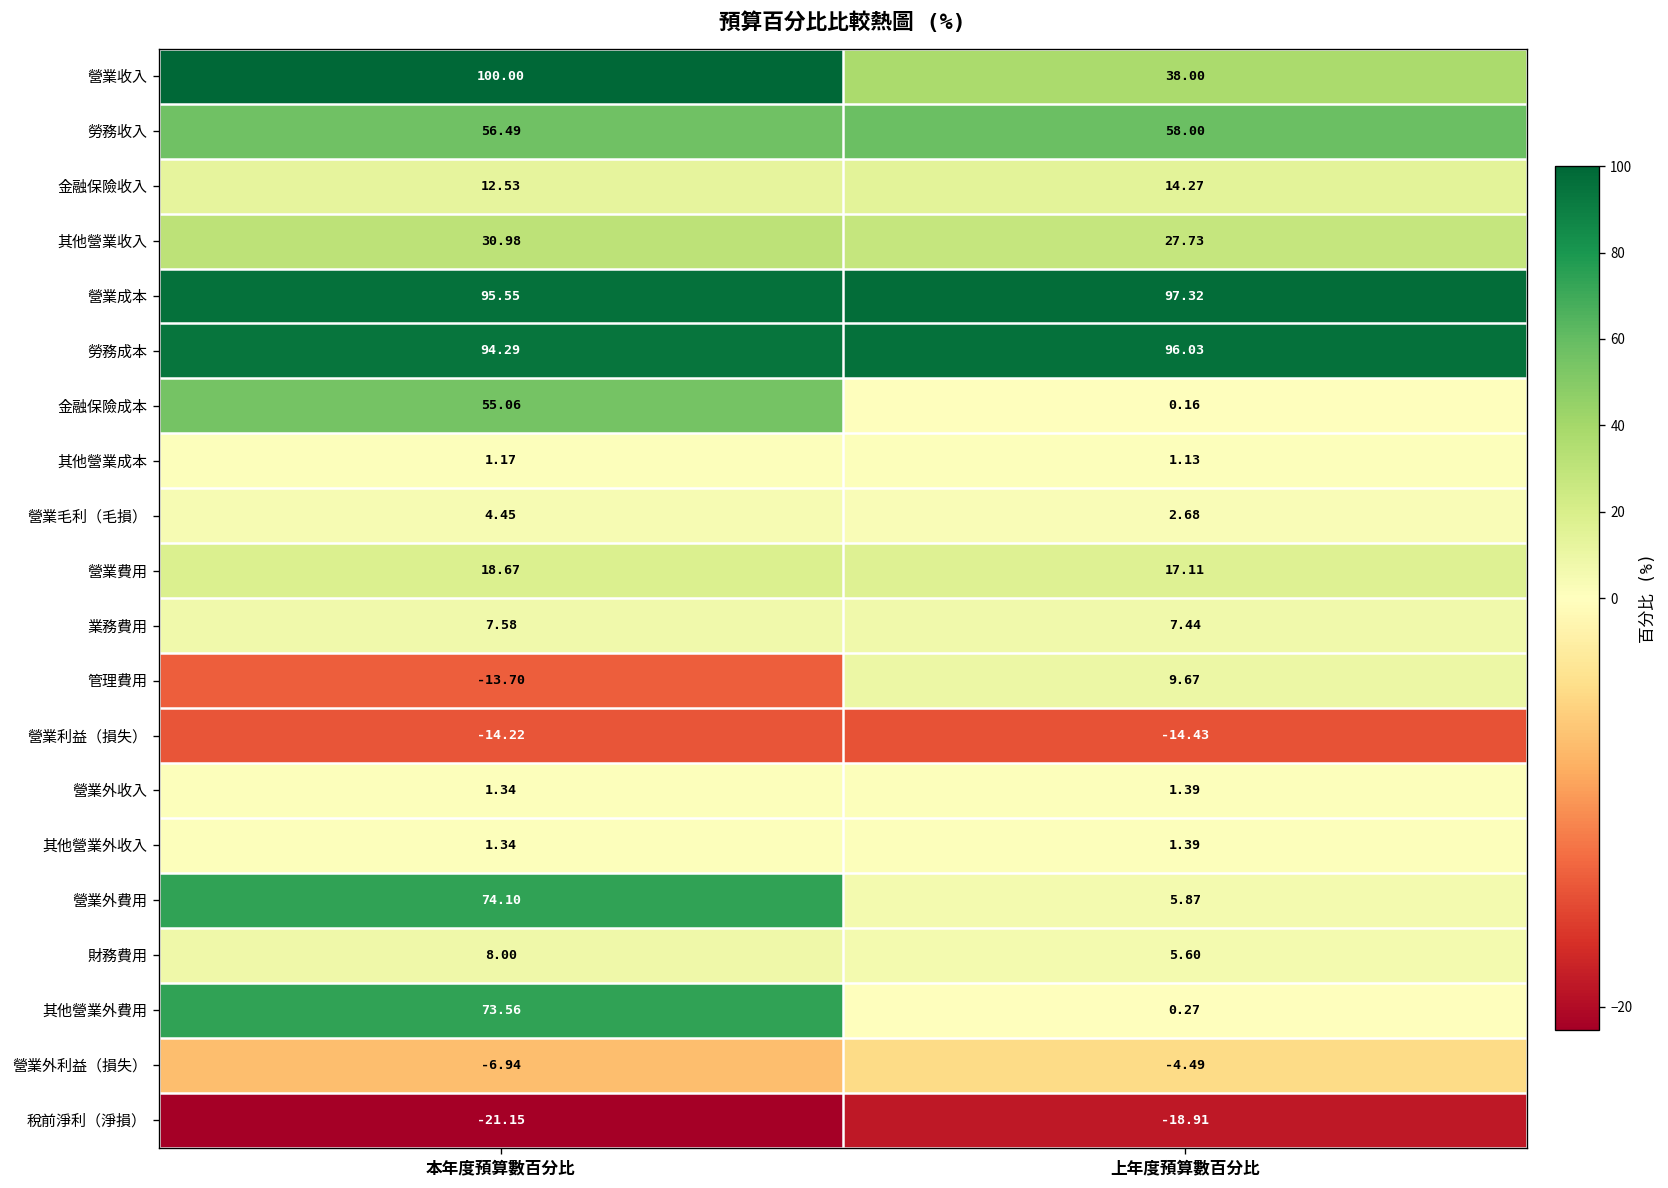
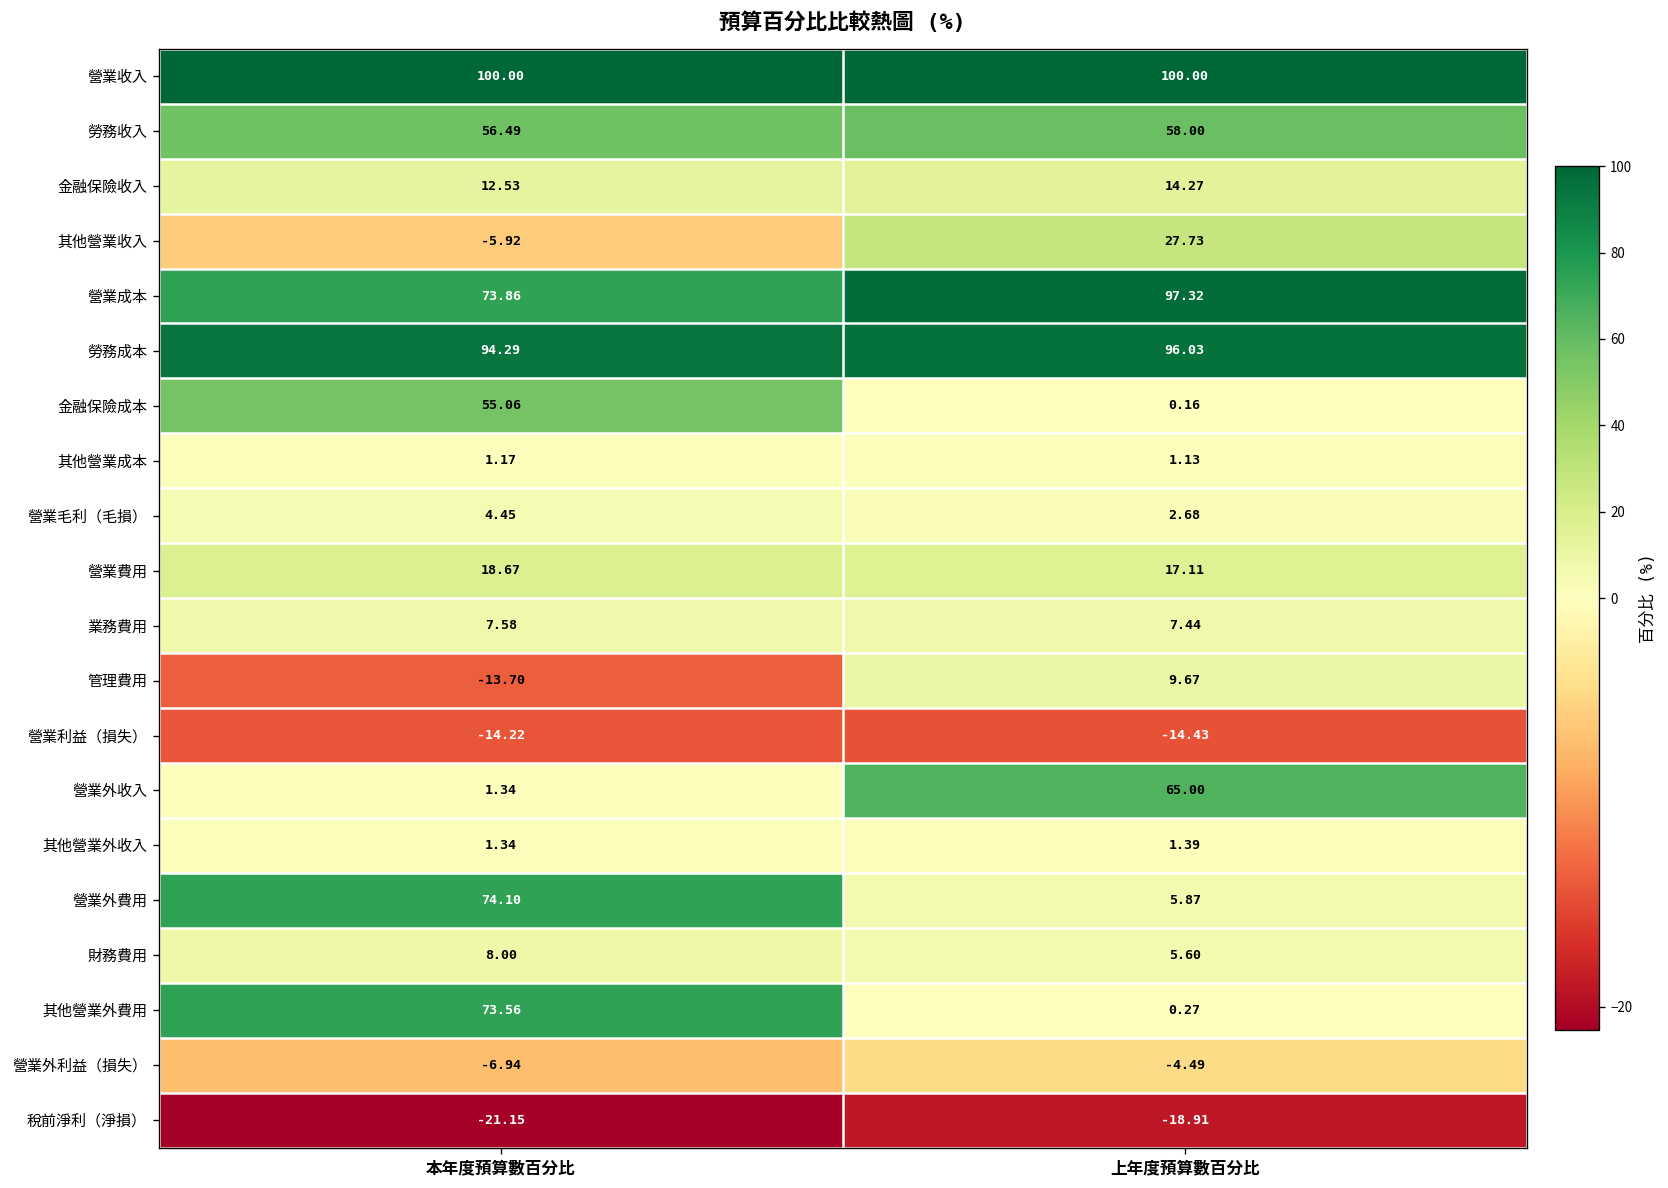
營業收入, 上年度預算數百分比: 38.00 -> 100.00
其他營業收入, 本年度預算數百分比: 30.98 -> -5.92
營業成本, 本年度預算數百分比: 95.55 -> 73.86
營業外收入, 上年度預算數百分比: 1.39 -> 65.00
